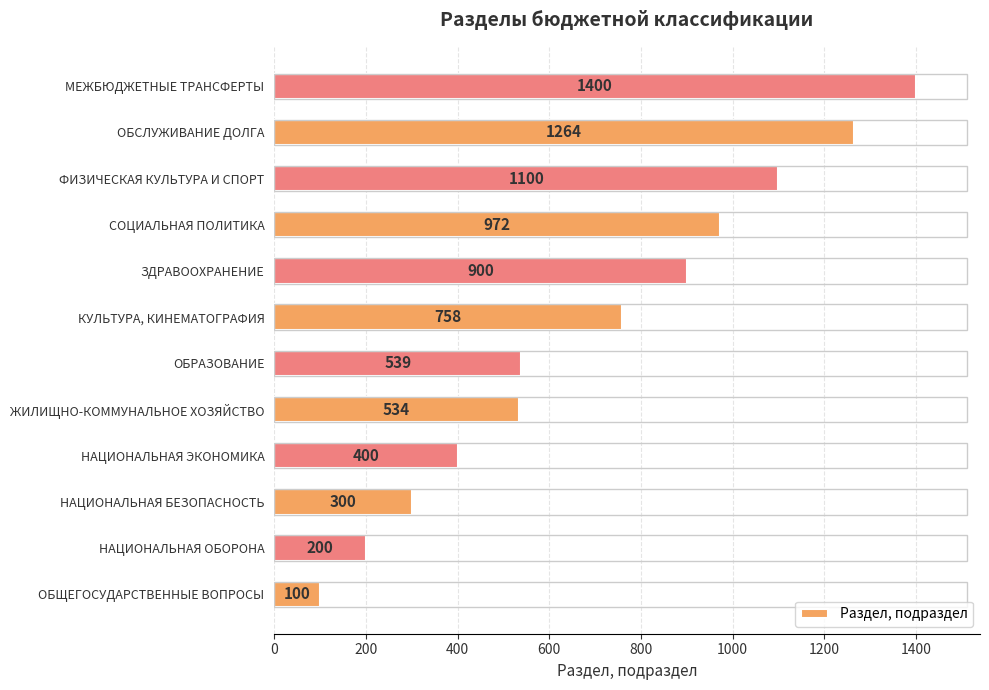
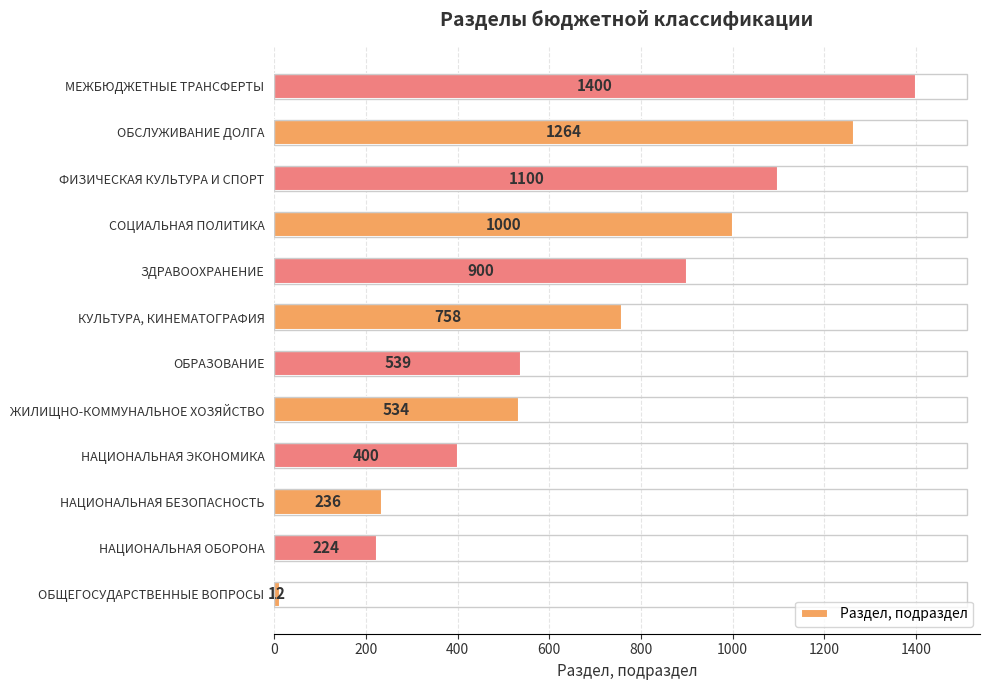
СОЦИАЛЬНАЯ ПОЛИТИКА: 972 -> 1000
НАЦИОНАЛЬНАЯ БЕЗОПАСНОСТЬ: 300 -> 236
НАЦИОНАЛЬНАЯ ОБОРОНА: 200 -> 224
ОБЩЕГОСУДАРСТВЕННЫЕ ВОПРОСЫ: 100 -> 12
